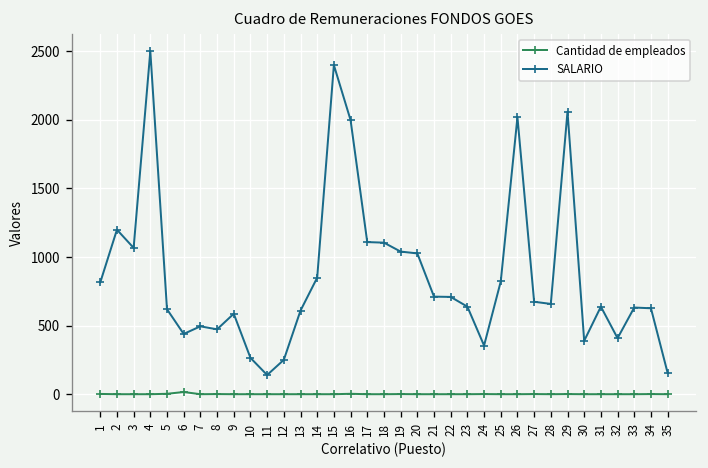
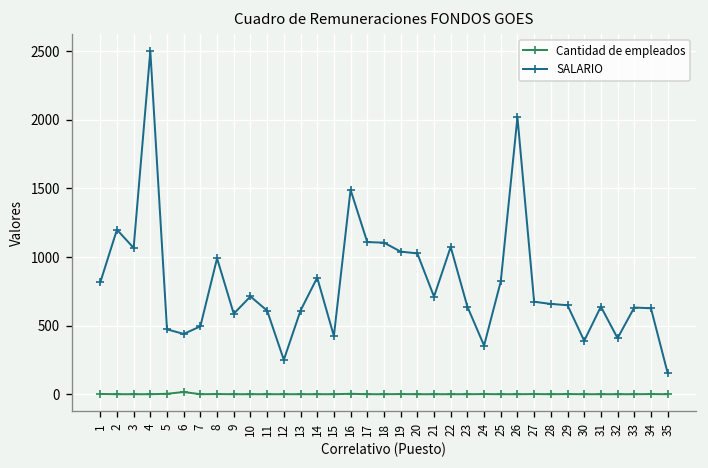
SALARIO, 5: 620 -> 470
SALARIO, 8: 470 -> 990
SALARIO, 10: 270 -> 710
SALARIO, 11: 140 -> 610
SALARIO, 15: 2400 -> 430
SALARIO, 16: 2000 -> 1490
SALARIO, 22: 710 -> 1070
SALARIO, 29: 2060 -> 650
